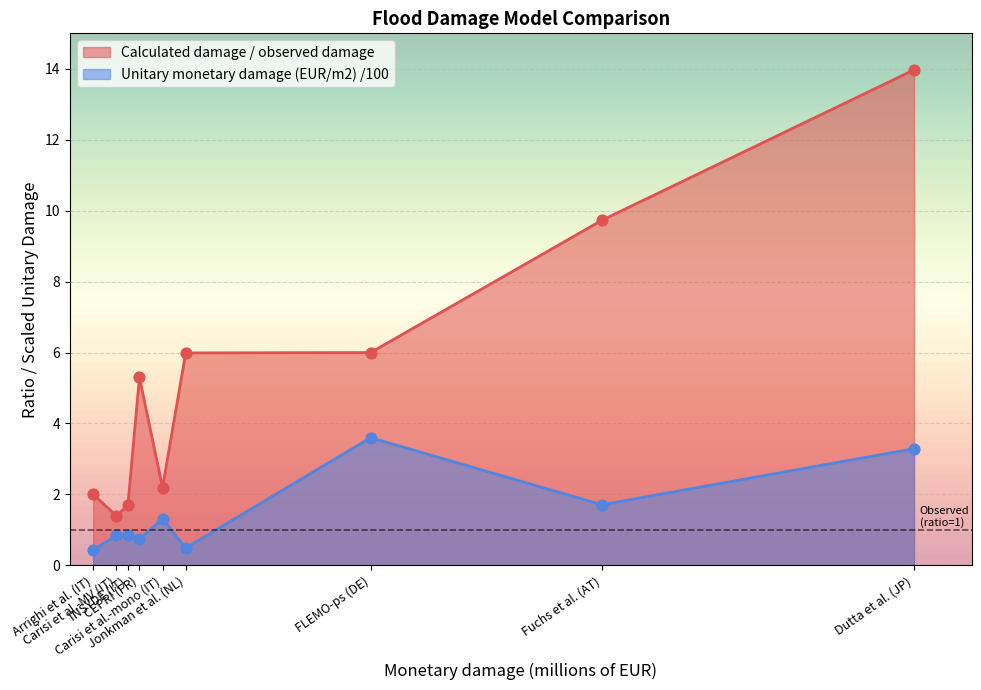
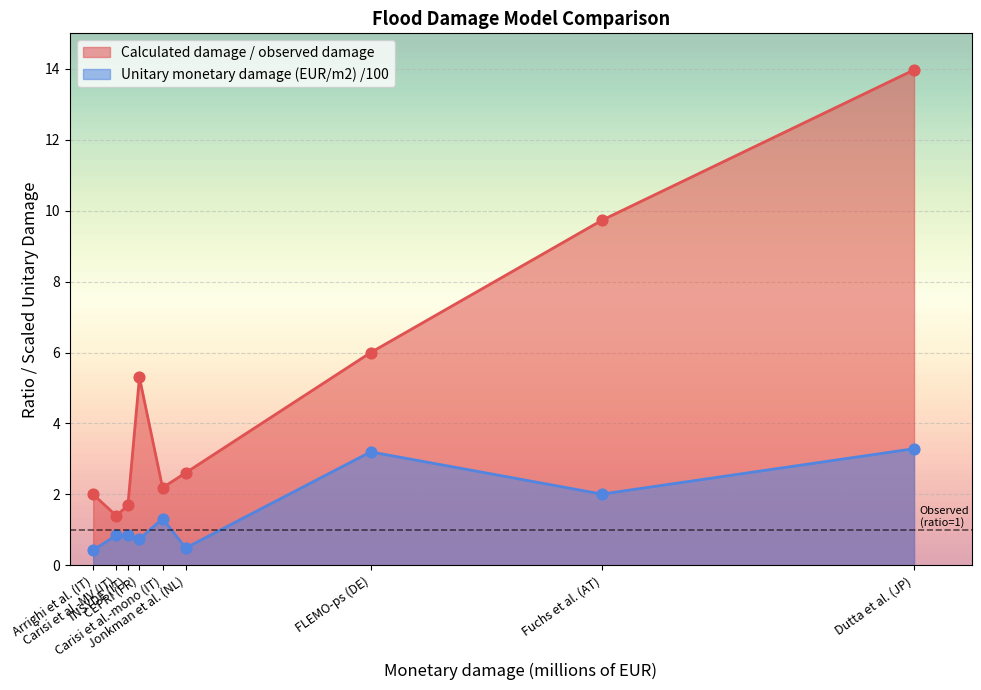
Calculated damage / observed damage, Jonkman et al. (NL): 6.0 -> 2.6
Unitary monetary damage (EUR/m2) /100, FLEMO-ps (DE): 3.6 -> 3.2
Unitary monetary damage (EUR/m2) /100, Fuchs et al. (AT): 1.7 -> 2.0
